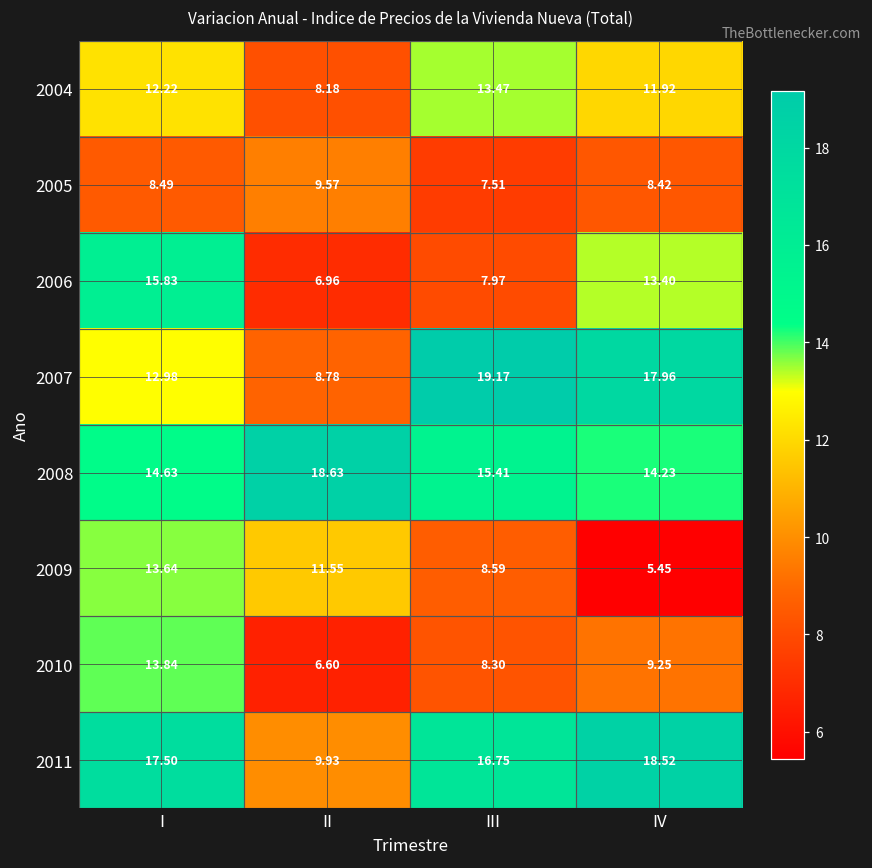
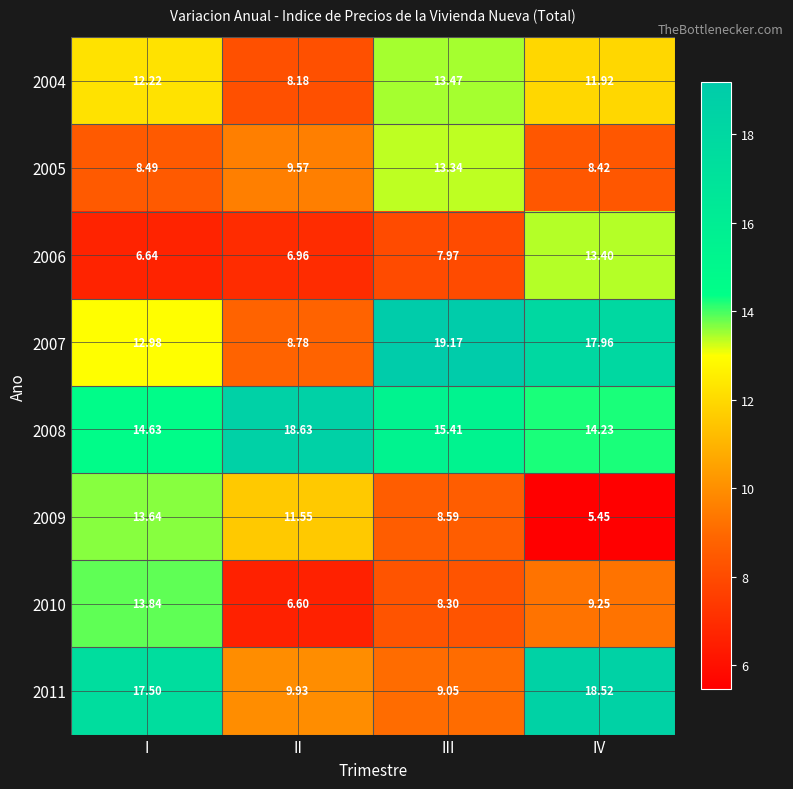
2005, III: 7.51 -> 13.34
2006, I: 15.83 -> 6.64
2011, III: 16.75 -> 9.05
